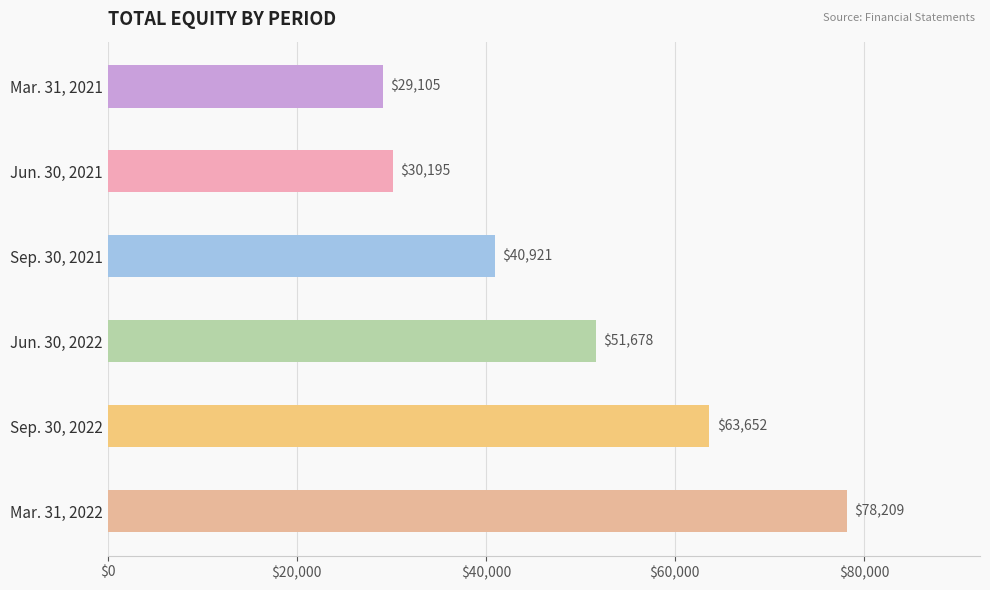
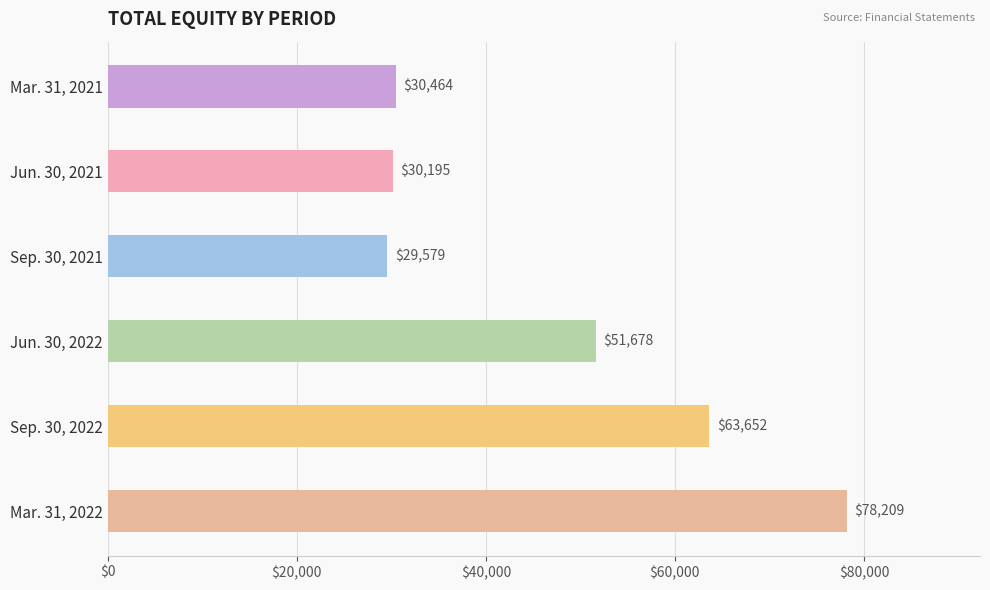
Mar. 31, 2021: $29,105 -> $30,464
Sep. 30, 2021: $40,921 -> $29,579
